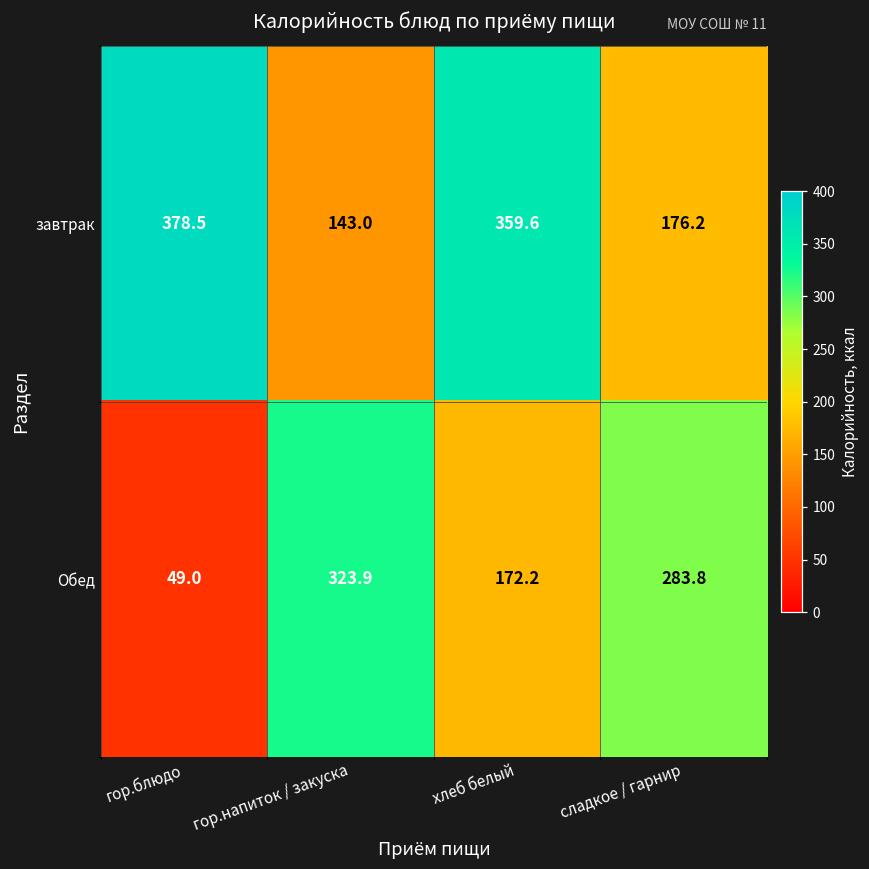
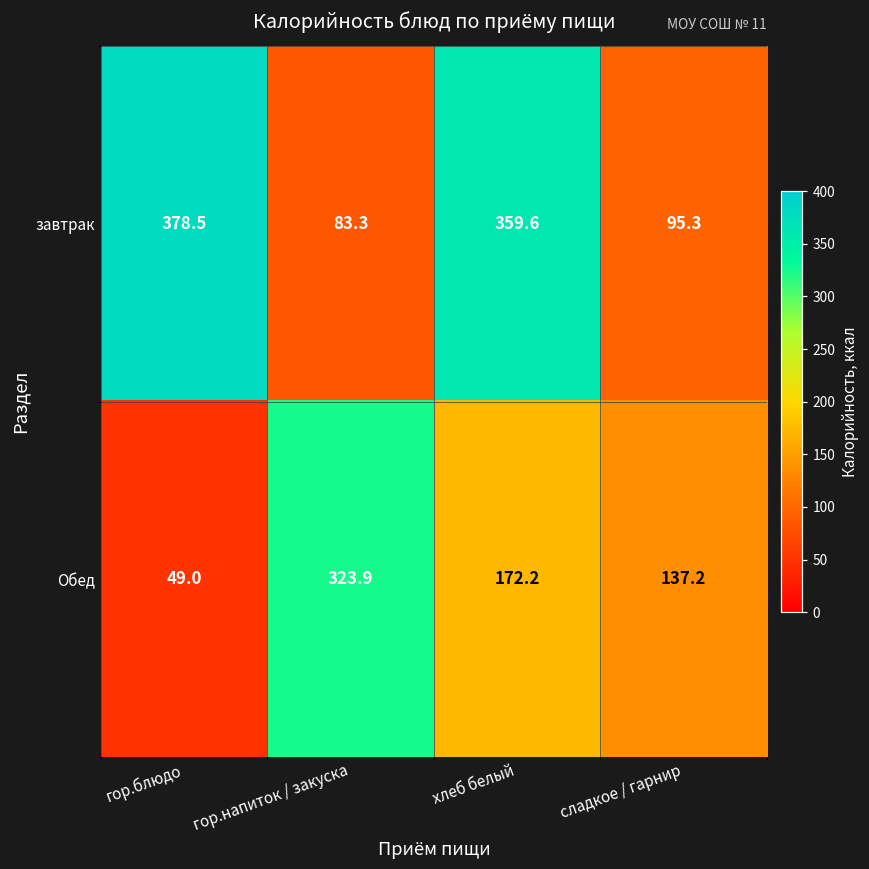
завтрак, гор.напиток / закуска: 143.0 -> 83.3
завтрак, сладкое / гарнир: 176.2 -> 95.3
Обед, сладкое / гарнир: 283.8 -> 137.2
